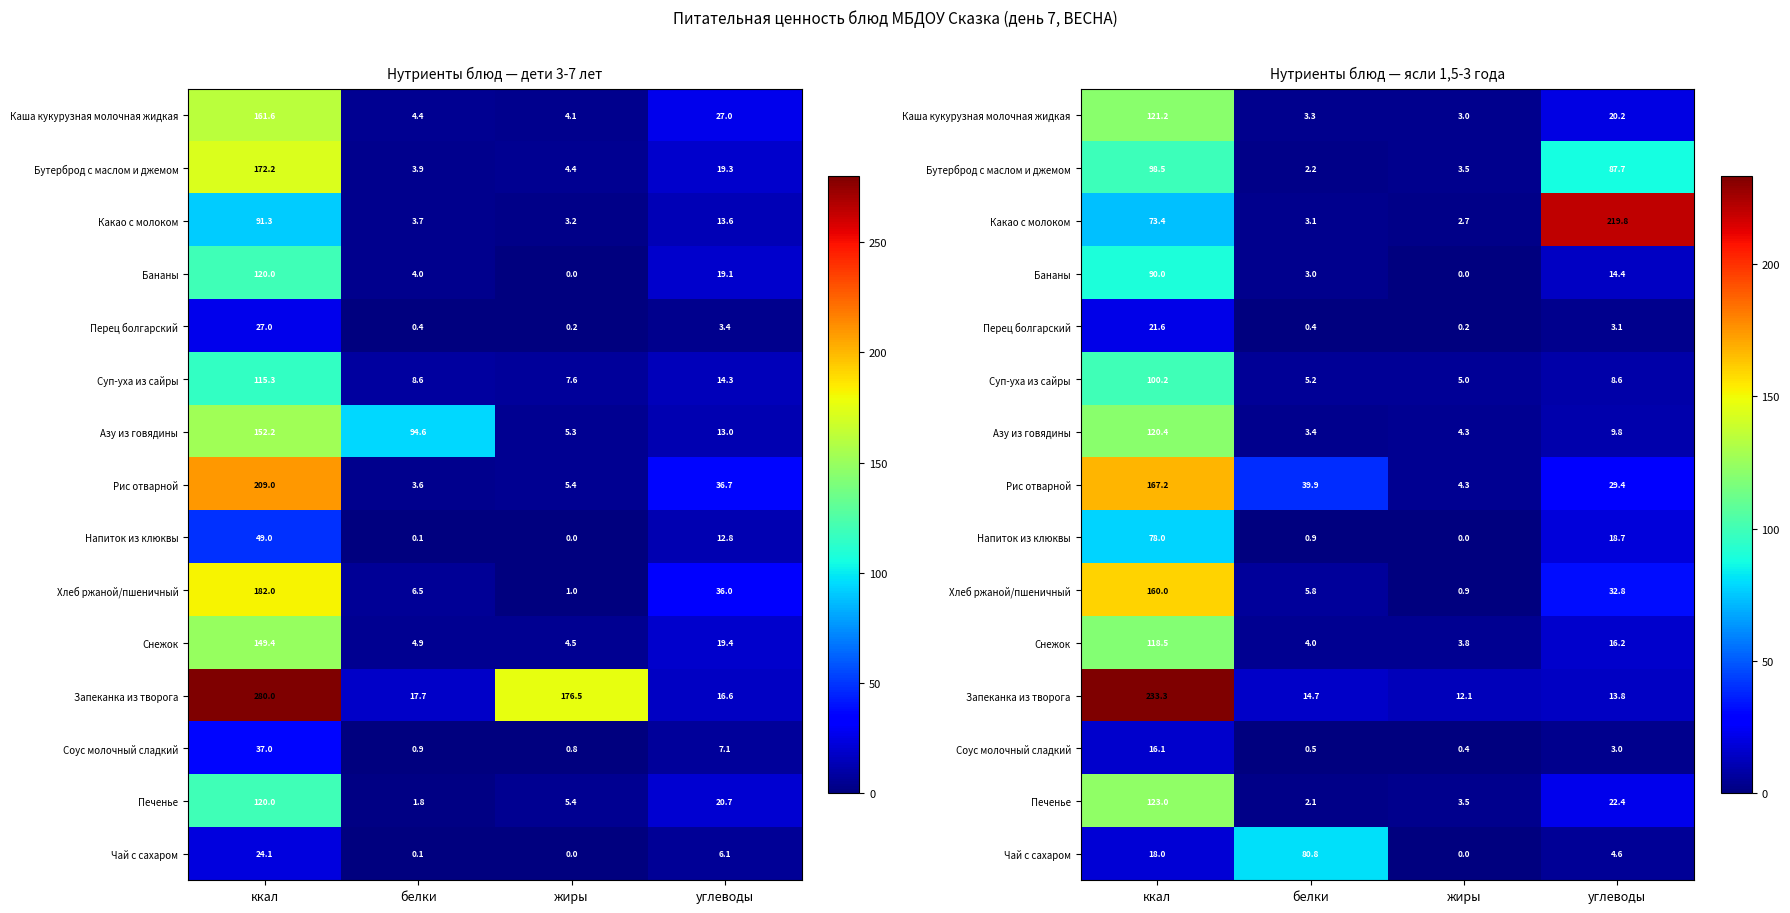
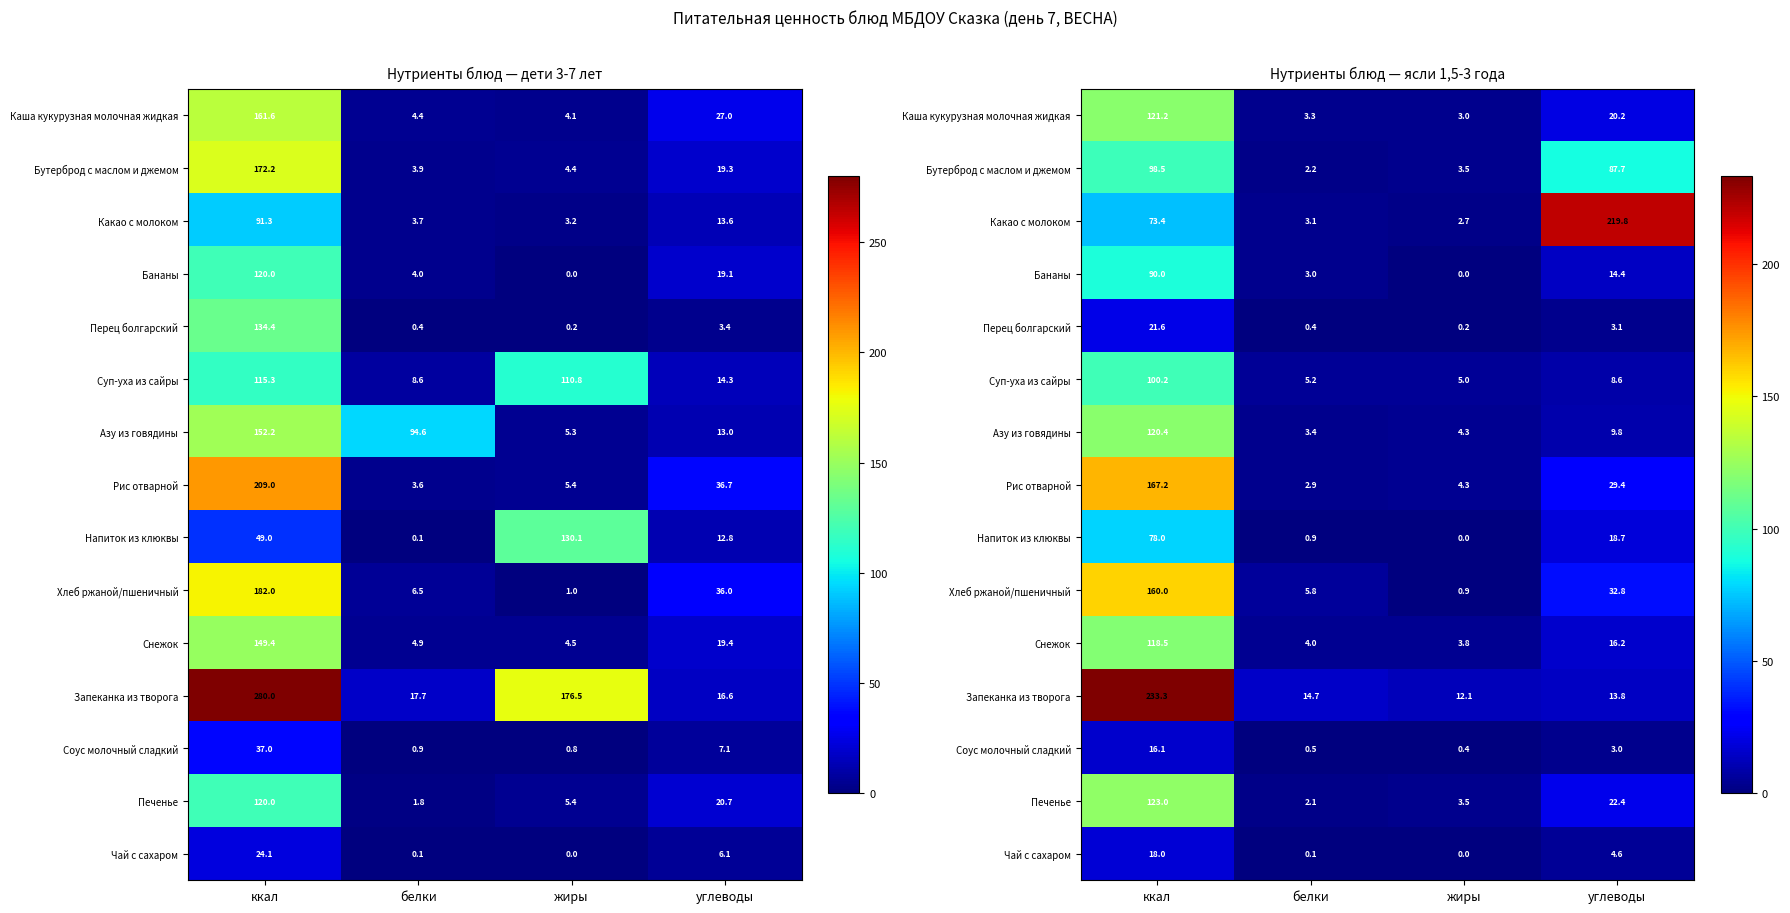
Нутриенты блюд — дети 3-7 лет, Перец болгарский, ккал: 27.0 -> 134.4
Нутриенты блюд — дети 3-7 лет, Суп-уха из сайры, жиры: 7.6 -> 110.8
Нутриенты блюд — дети 3-7 лет, Напиток из клюквы, жиры: 0.0 -> 130.1
Нутриенты блюд — ясли 1,5-3 года, Рис отварной, белки: 39.9 -> 2.9
Нутриенты блюд — ясли 1,5-3 года, Чай с сахаром, белки: 80.8 -> 0.1
